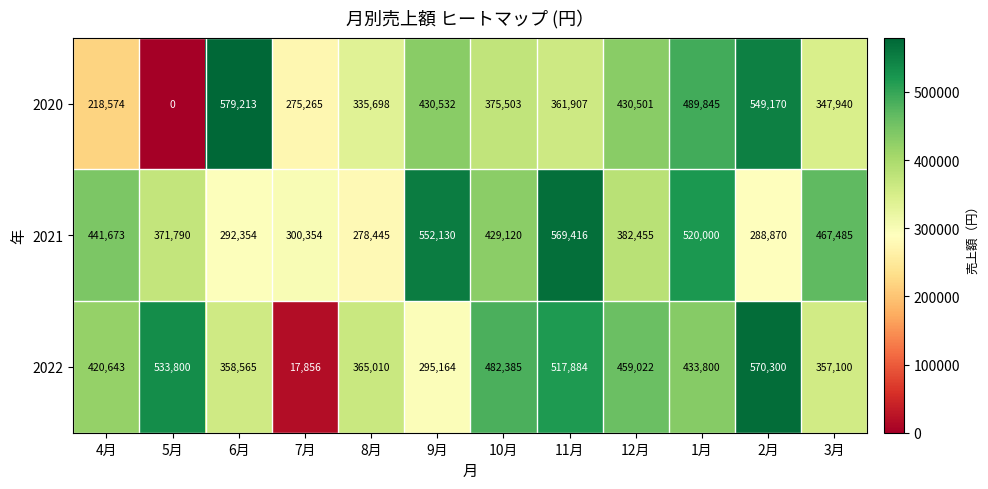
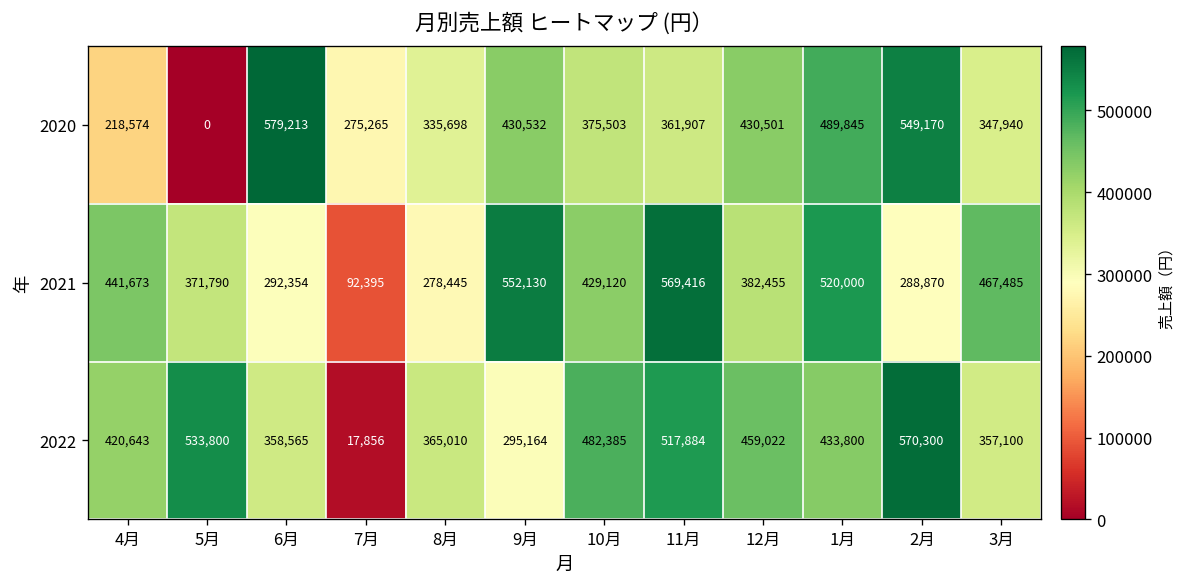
2021, 7月: 300,354 -> 92,395
